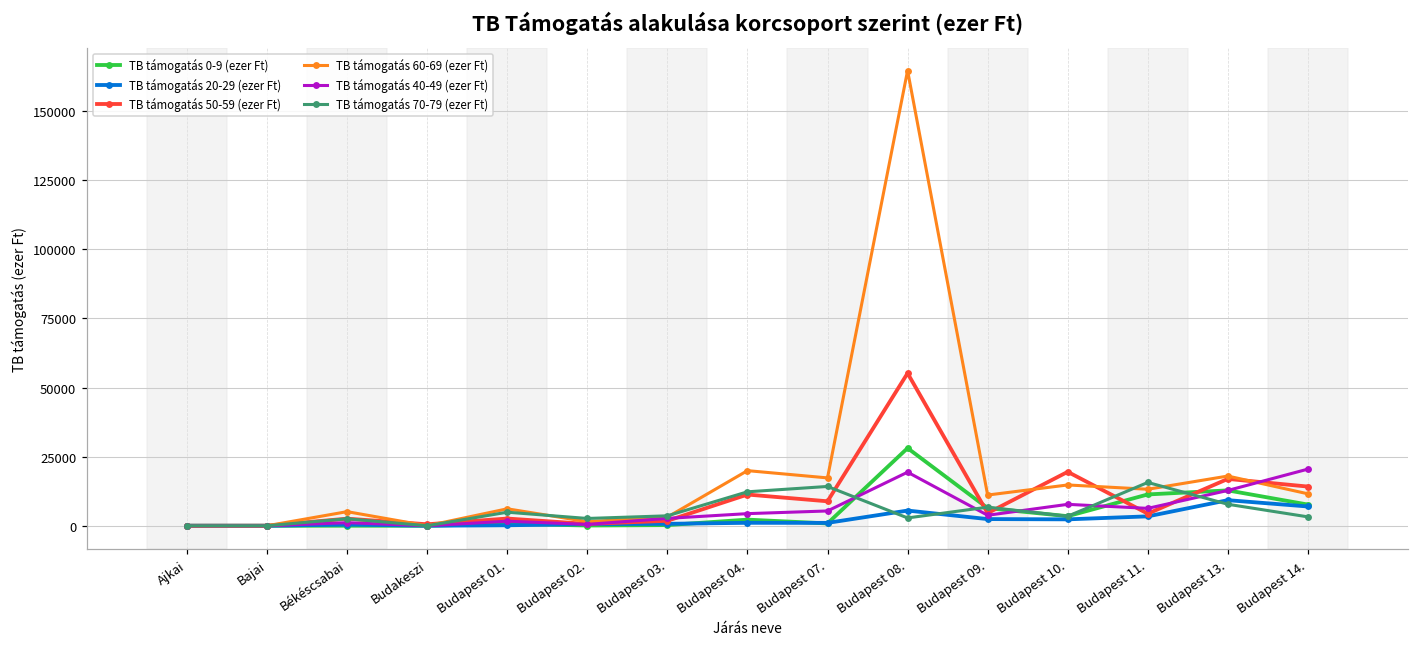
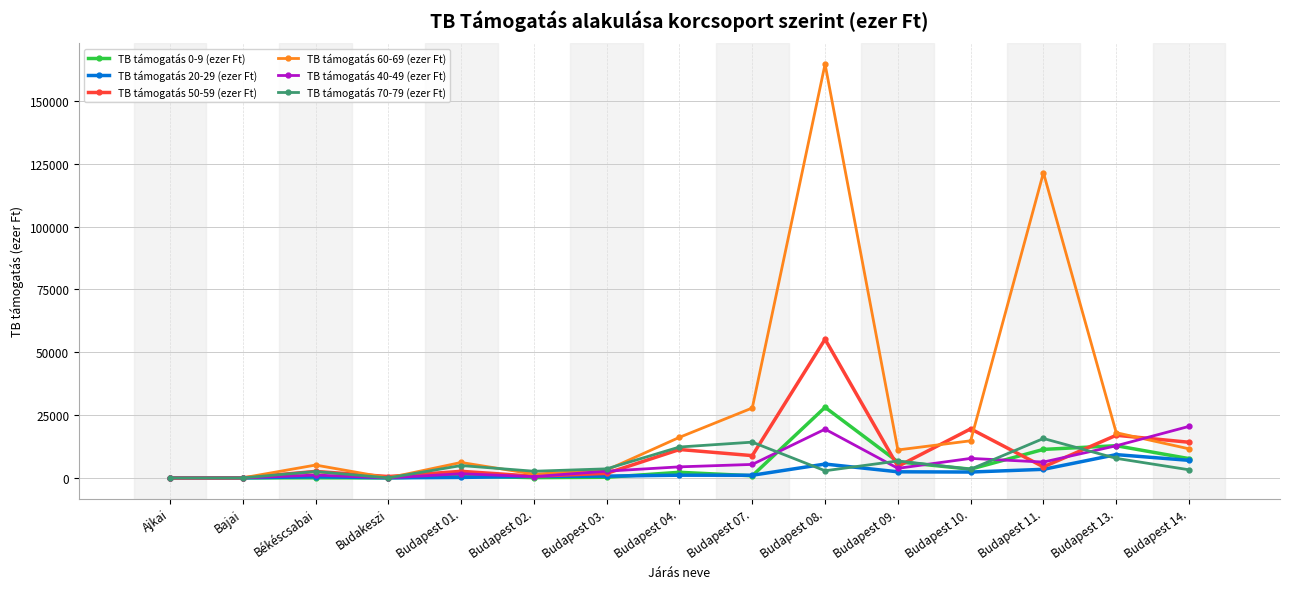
TB támogatás 60-69 (ezer Ft), Budapest 04.: 20000 -> 16000
TB támogatás 60-69 (ezer Ft), Budapest 07.: 17000 -> 28000
TB támogatás 60-69 (ezer Ft), Budapest 11.: 13000 -> 121000
